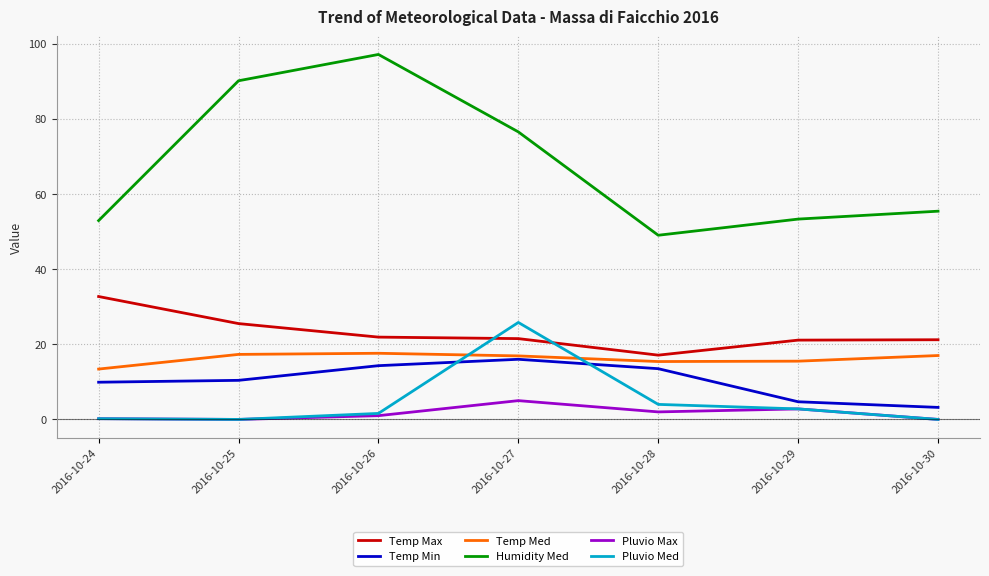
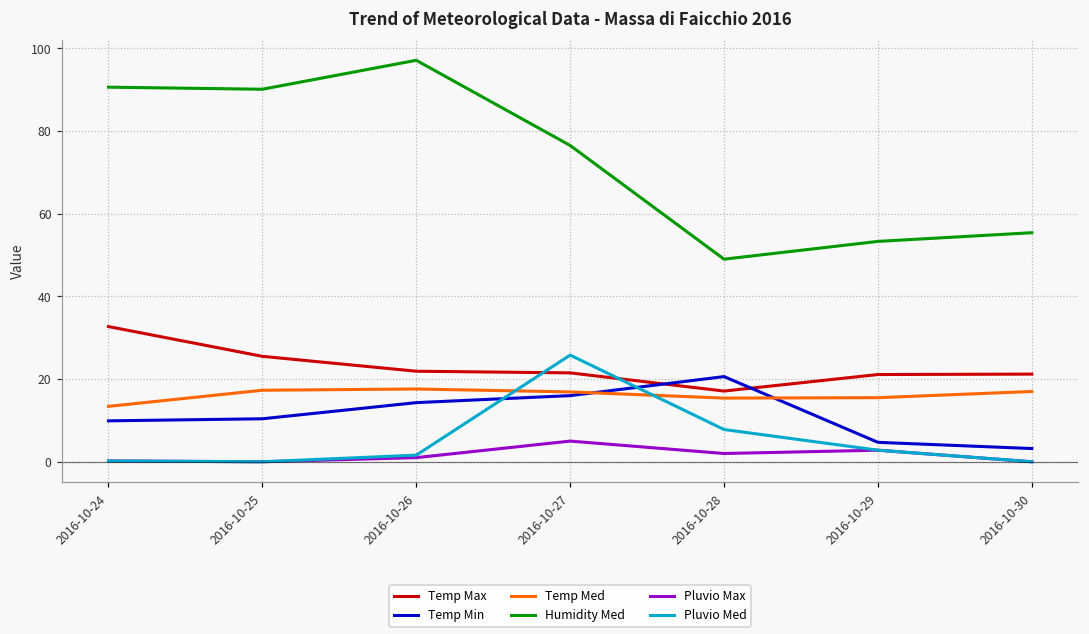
Humidity Med, 2016-10-24: 53 -> 91
Temp Min, 2016-10-28: 14 -> 21
Pluvio Med, 2016-10-28: 4 -> 8
